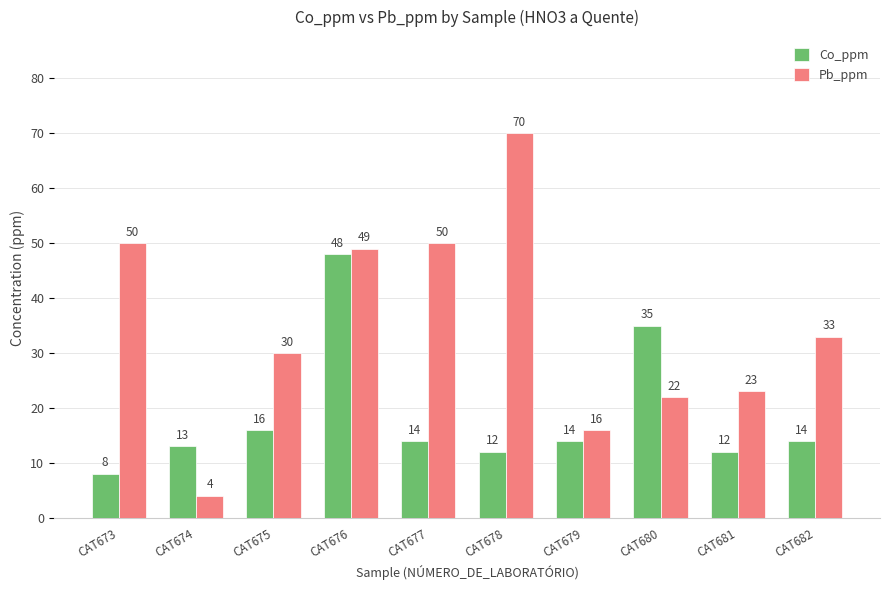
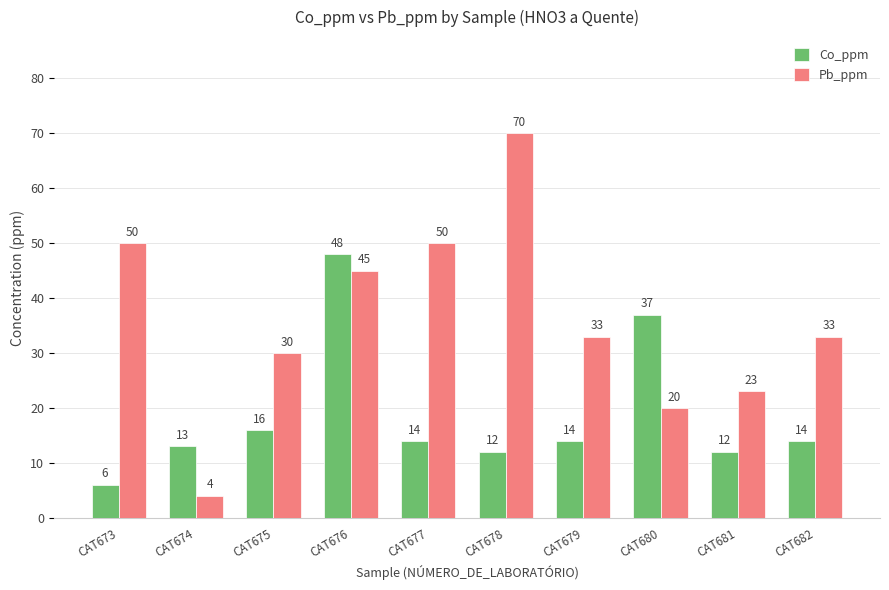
Co_ppm, CAT673: 8 -> 6
Pb_ppm, CAT676: 49 -> 45
Pb_ppm, CAT679: 16 -> 33
Co_ppm, CAT680: 35 -> 37
Pb_ppm, CAT680: 22 -> 20
